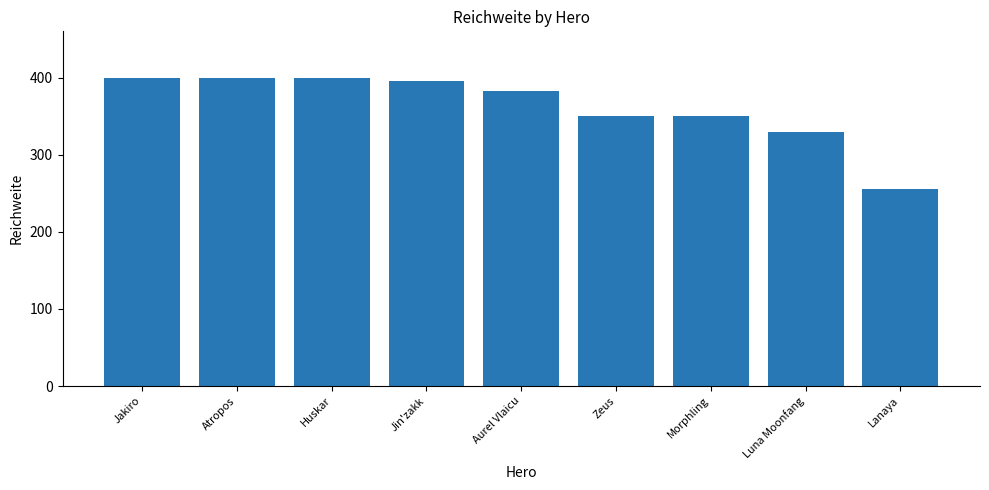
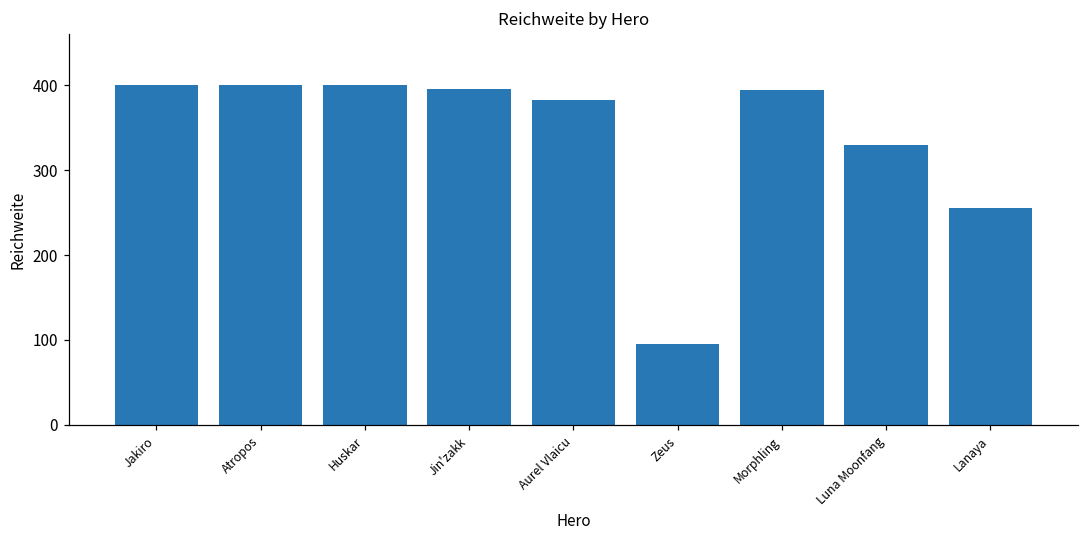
Zeus: 350 -> 100
Morphling: 350 -> 400
